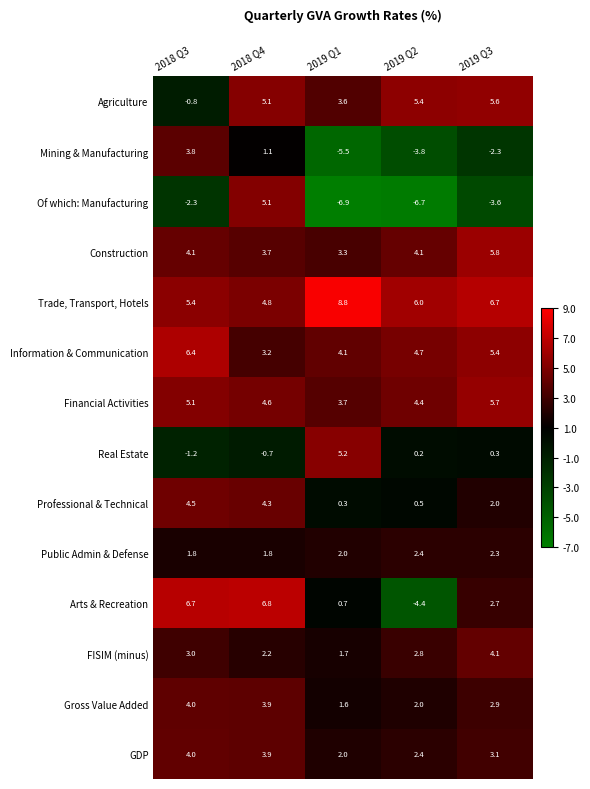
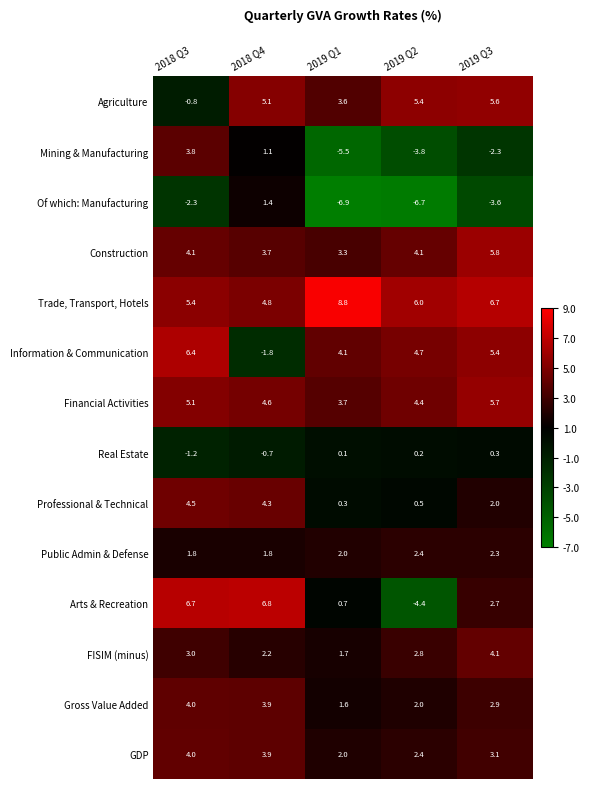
Of which: Manufacturing, 2018 Q4: 5.1 -> 1.4
Information & Communication, 2018 Q4: 3.2 -> -1.8
Real Estate, 2019 Q1: 5.2 -> 0.1
